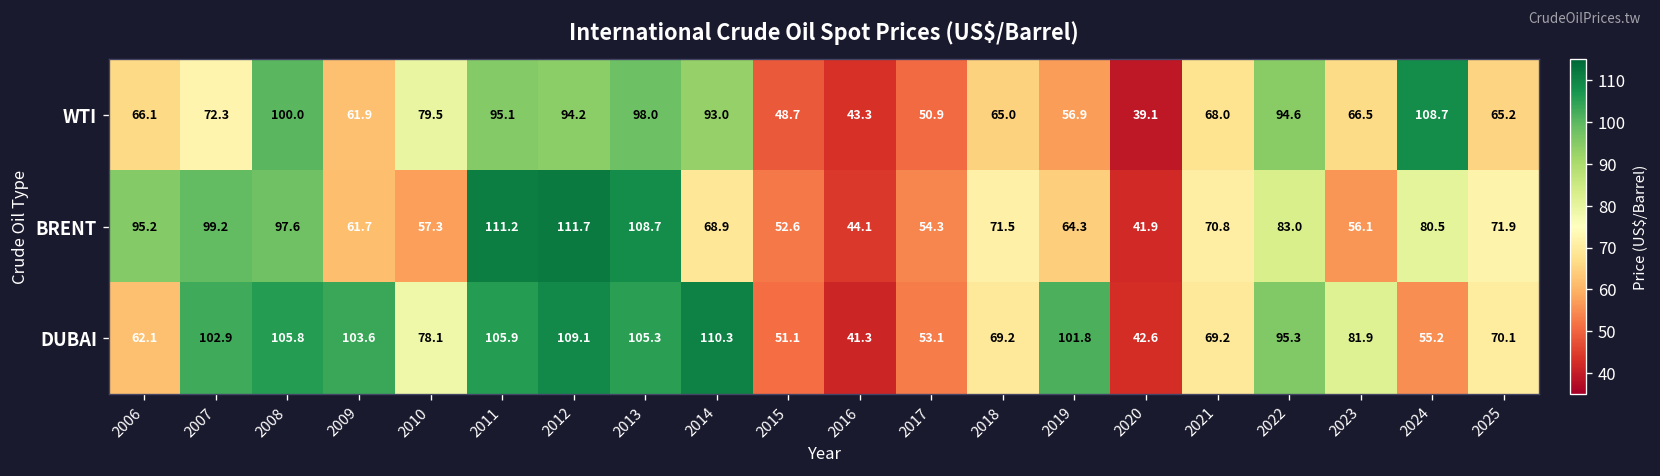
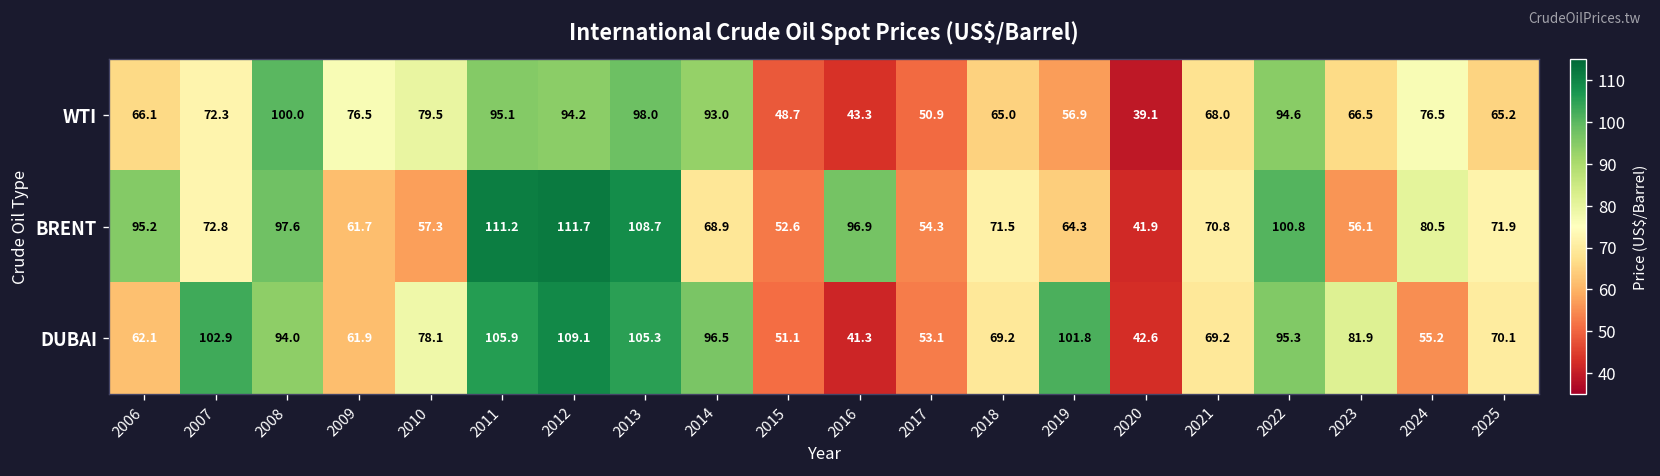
WTI, 2009: 61.9 -> 76.5
WTI, 2024: 108.7 -> 76.5
BRENT, 2007: 99.2 -> 72.8
BRENT, 2016: 44.1 -> 96.9
BRENT, 2022: 83.0 -> 100.8
DUBAI, 2008: 105.8 -> 94.0
DUBAI, 2009: 103.6 -> 61.9
DUBAI, 2014: 110.3 -> 96.5
